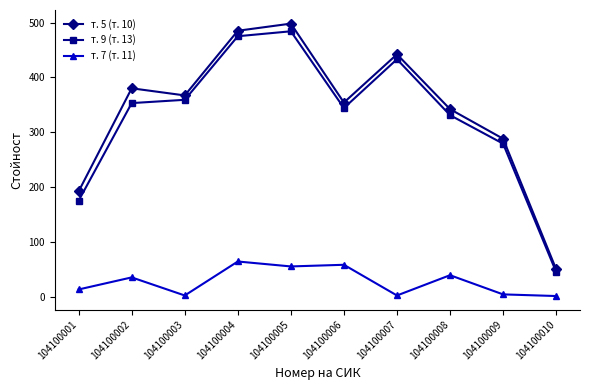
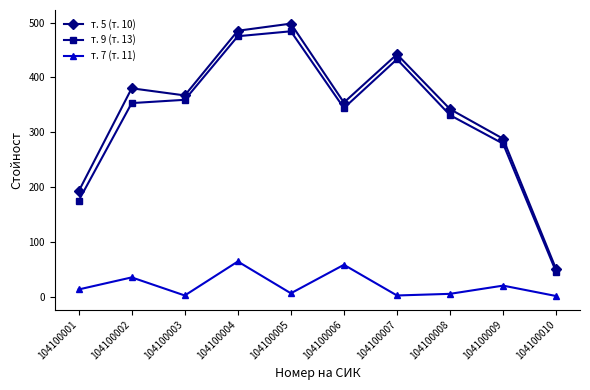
т. 7 (т. 11), 104100005: 60 -> 10
т. 7 (т. 11), 104100008: 40 -> 10
т. 7 (т. 11), 104100009: 0 -> 20
